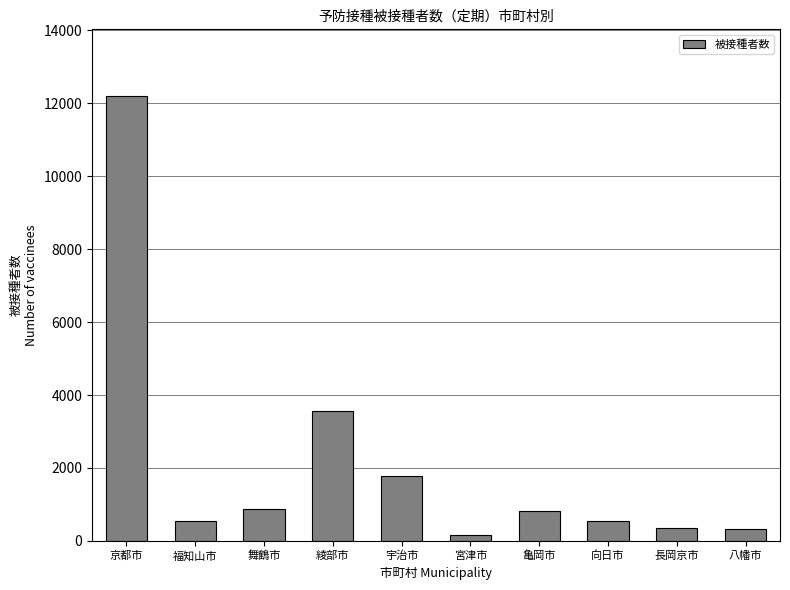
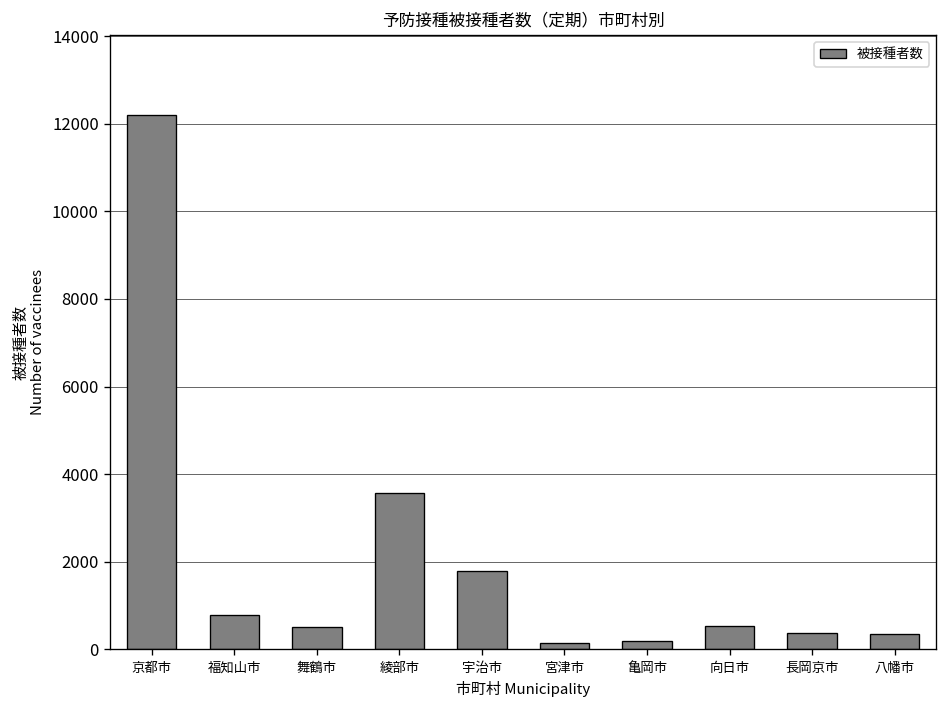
福知山市: 600 -> 800
舞鶴市: 900 -> 500
亀岡市: 800 -> 200
